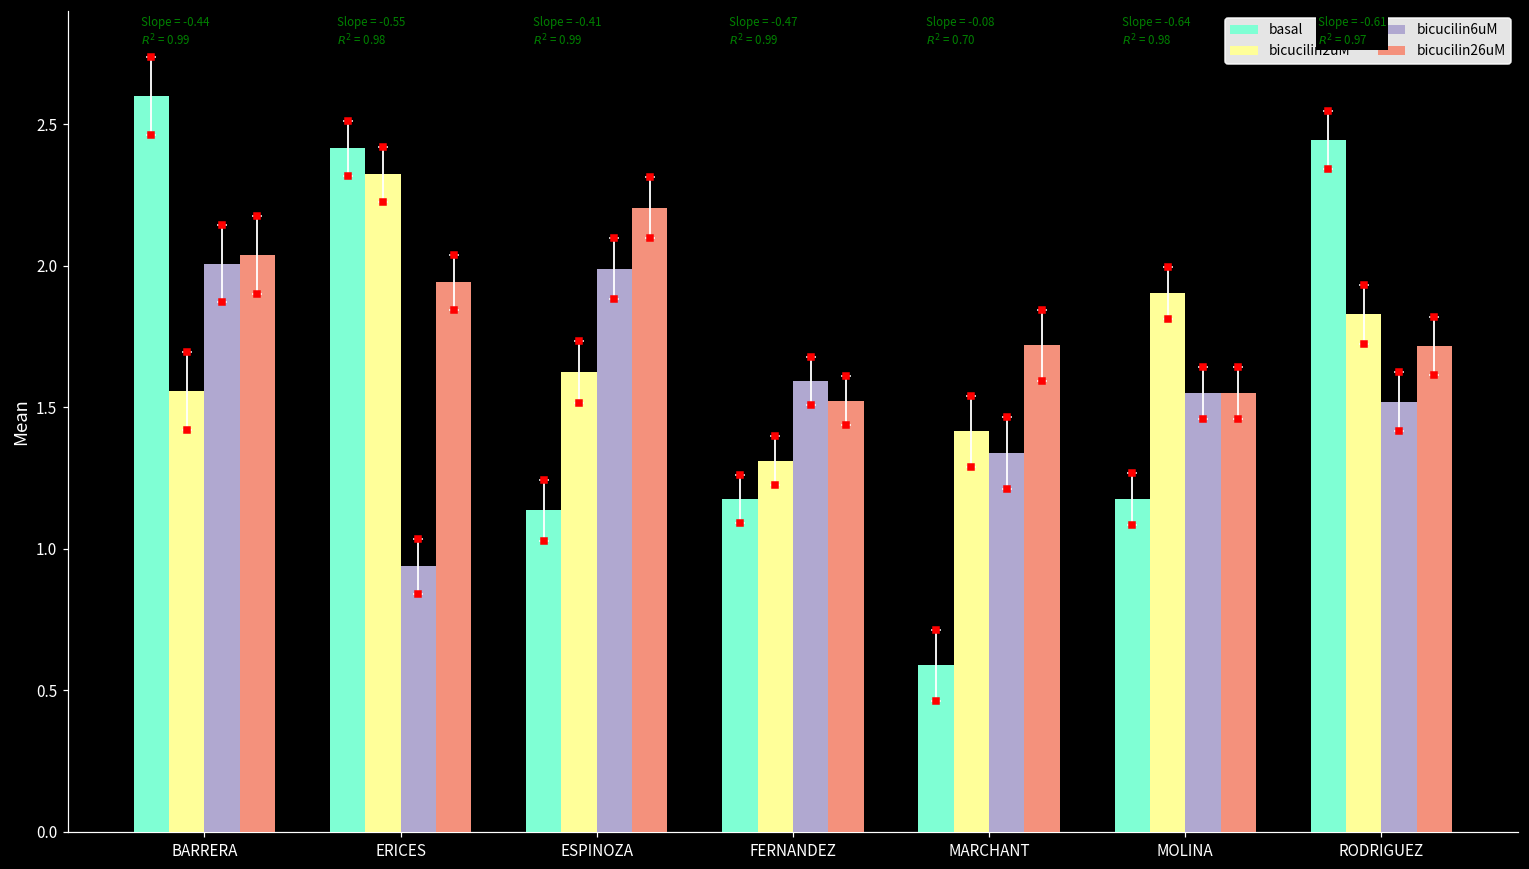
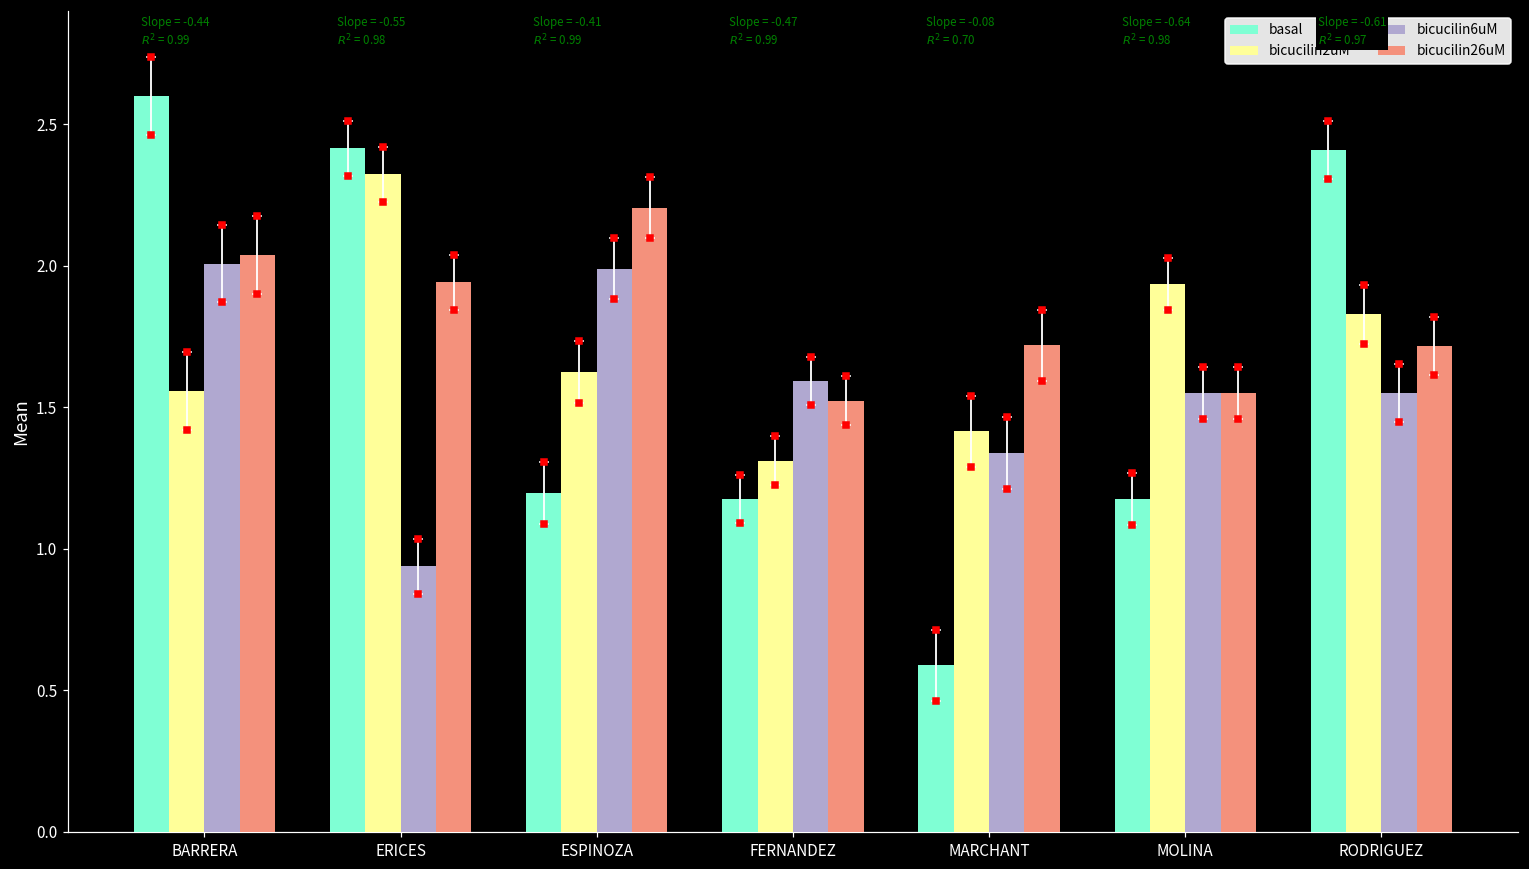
basal, ESPINOZA: 1.14 -> 1.20
bicucilin2uM, MOLINA: 1.90 -> 1.94
basal, RODRIGUEZ: 2.44 -> 2.41
bicucilin6uM, RODRIGUEZ: 1.52 -> 1.55
